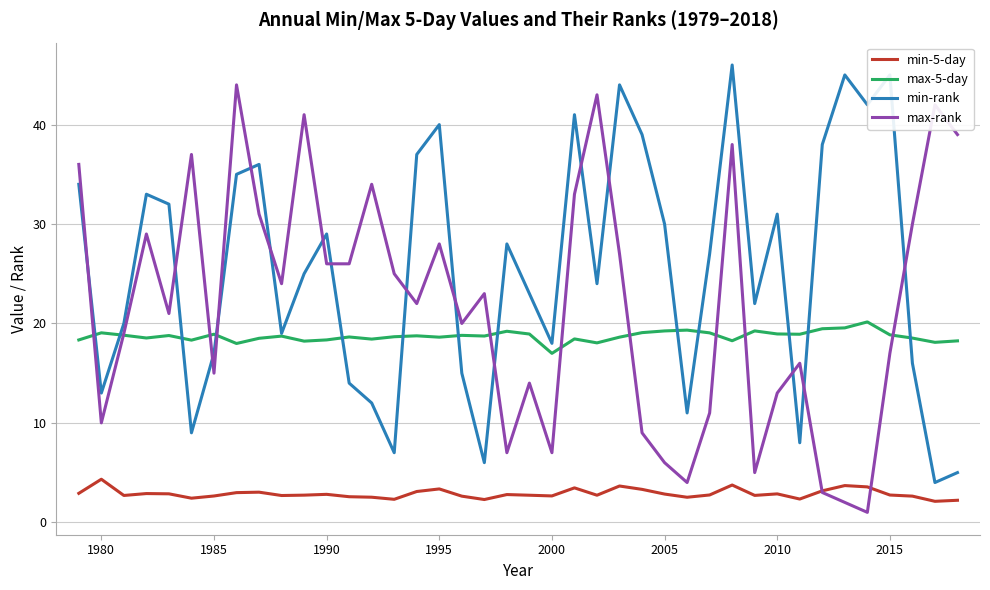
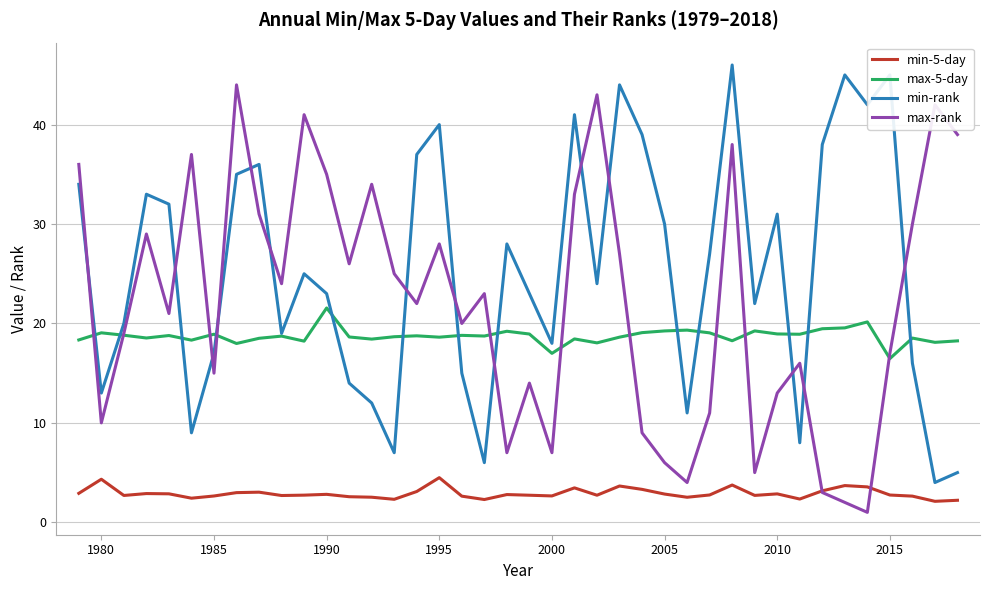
max-5-day, 1990: 18 -> 22
min-rank, 1990: 29 -> 23
max-rank, 1990: 26 -> 35
min-5-day, 1995: 3 -> 4
max-5-day, 2015: 19 -> 16
